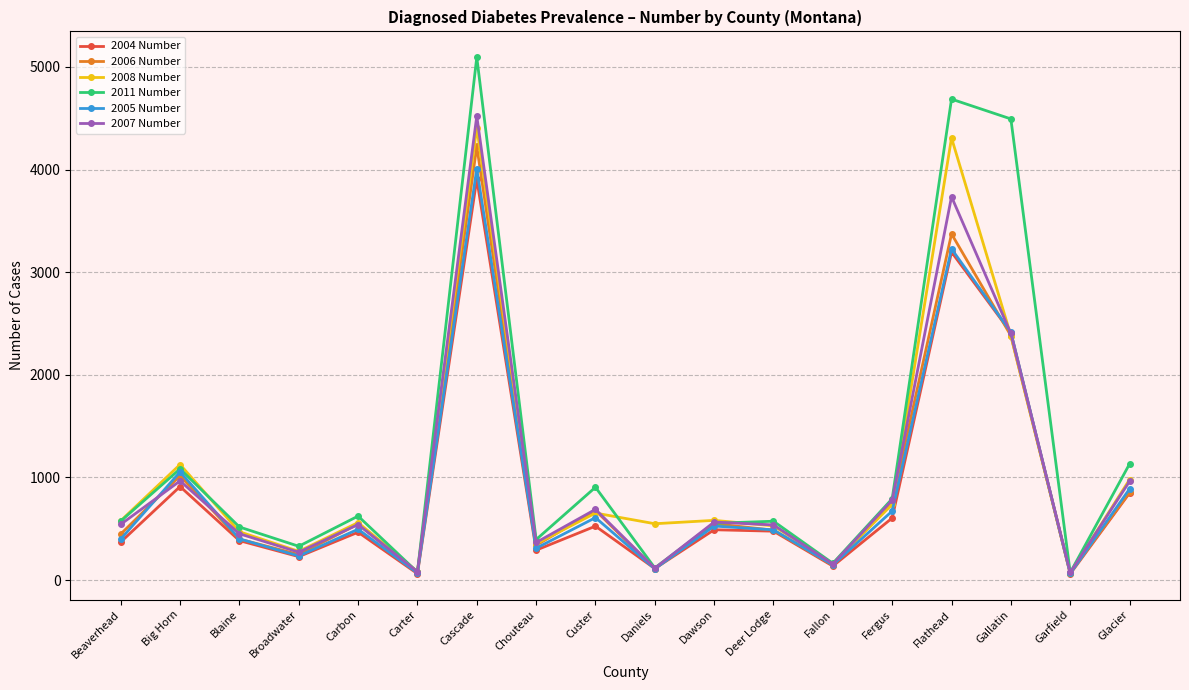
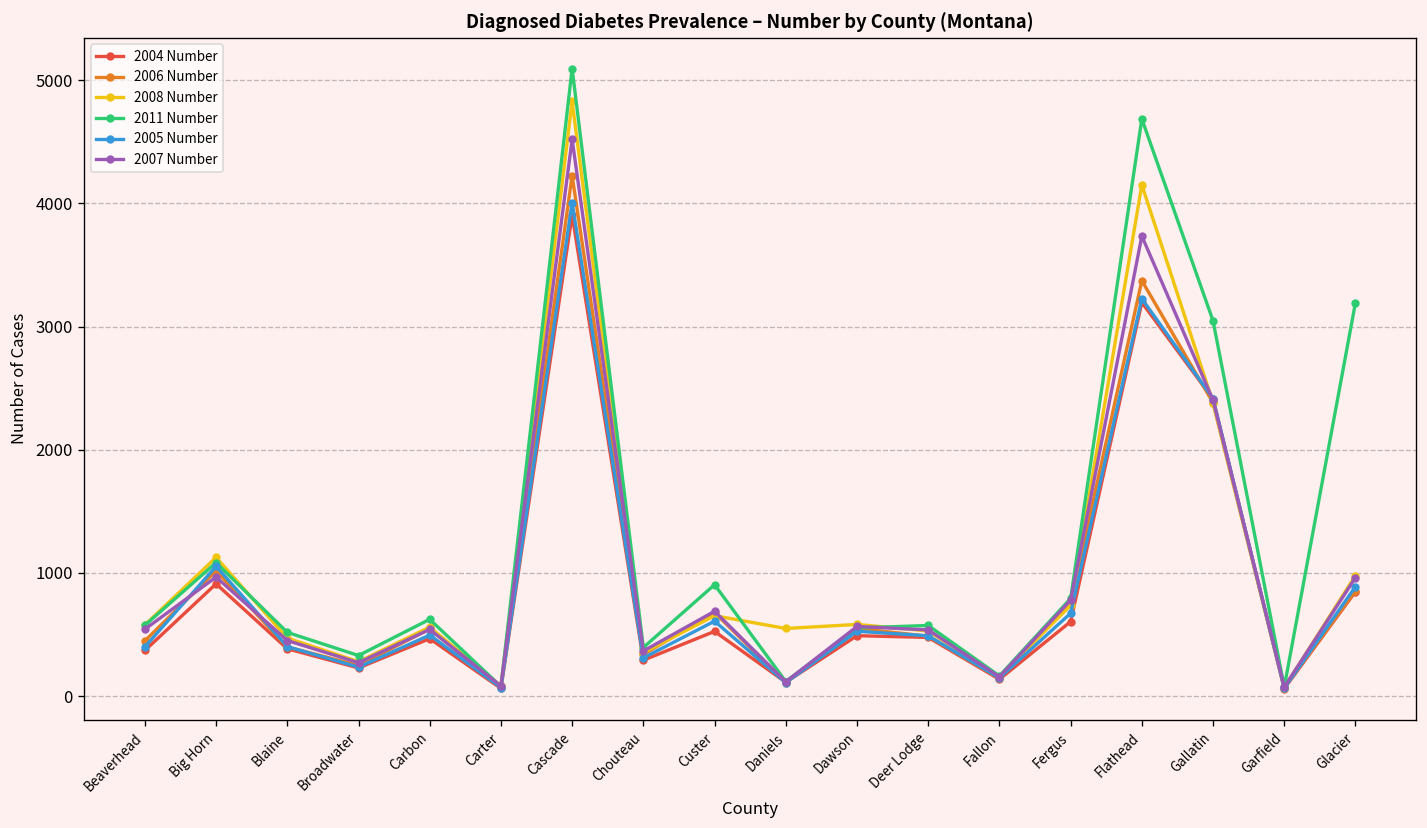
2008 Number, Cascade: 4410 -> 4830
2008 Number, Flathead: 4310 -> 4150
2011 Number, Gallatin: 4490 -> 3050
2011 Number, Glacier: 1130 -> 3200
